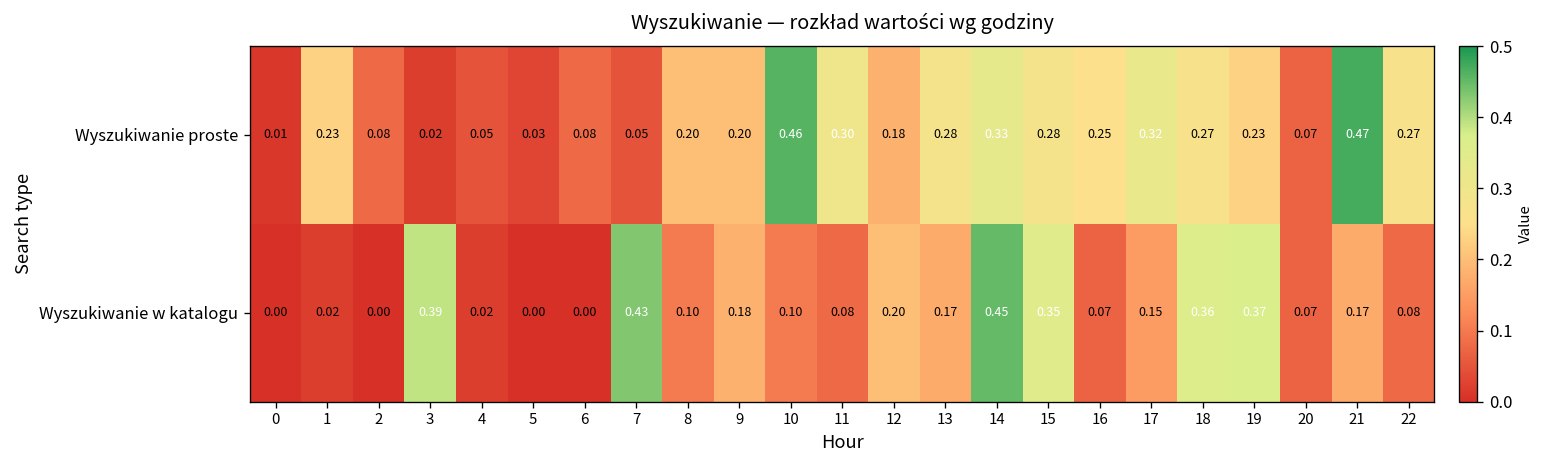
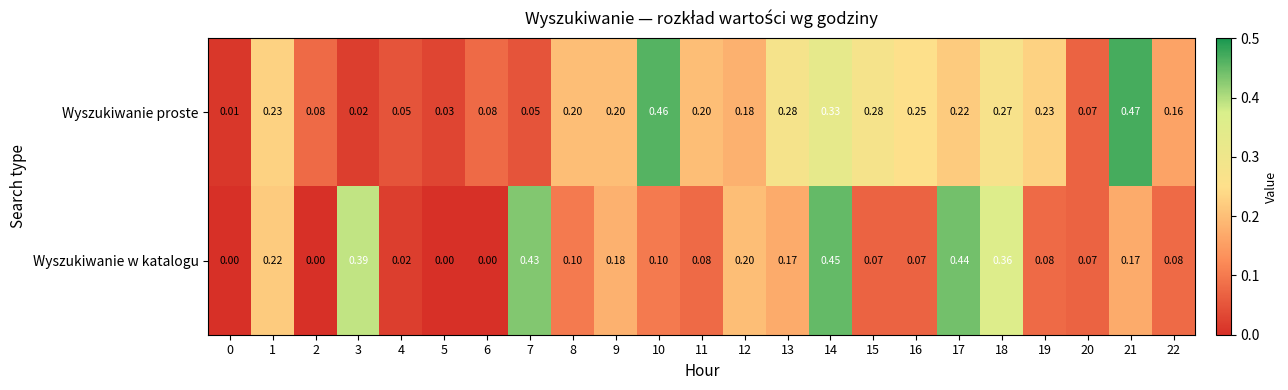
Wyszukiwanie proste, 11: 0.30 -> 0.20
Wyszukiwanie proste, 17: 0.32 -> 0.22
Wyszukiwanie proste, 22: 0.27 -> 0.16
Wyszukiwanie w katalogu, 1: 0.02 -> 0.22
Wyszukiwanie w katalogu, 15: 0.35 -> 0.07
Wyszukiwanie w katalogu, 17: 0.15 -> 0.44
Wyszukiwanie w katalogu, 19: 0.37 -> 0.08
